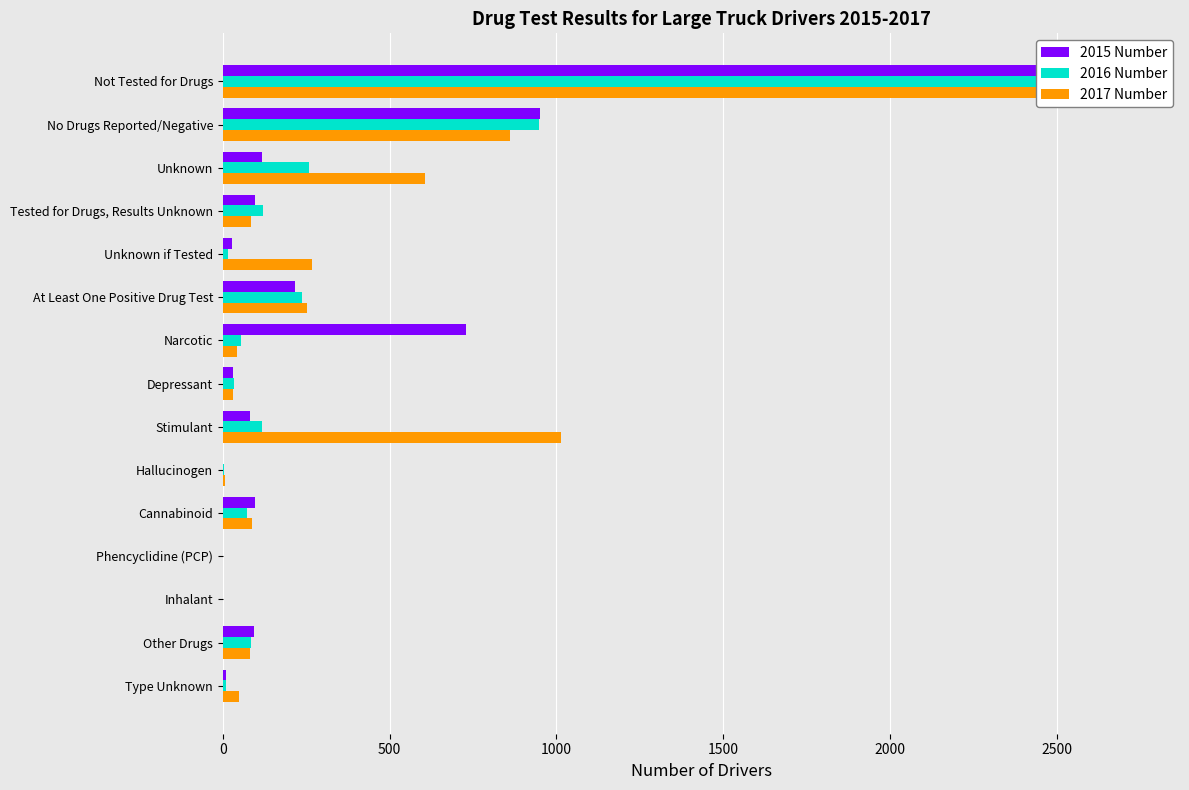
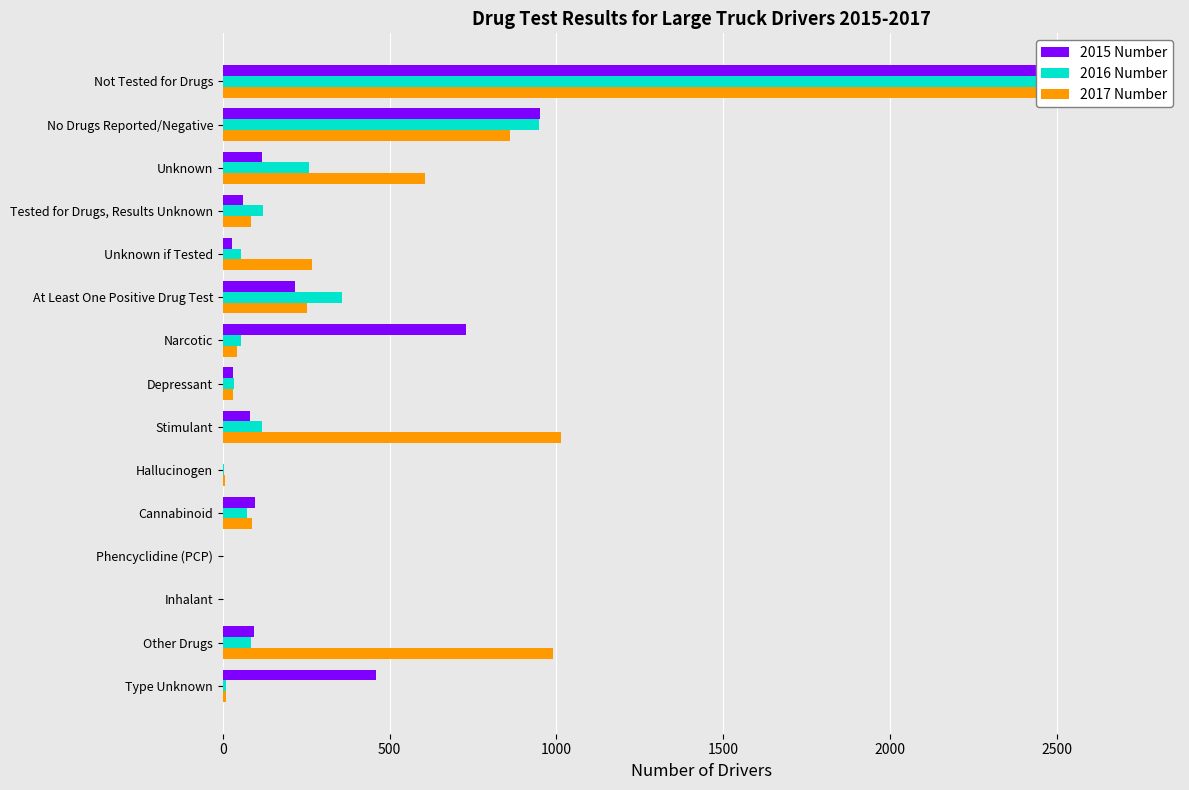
2015 Number, Tested for Drugs, Results Unknown: 100 -> 60
2016 Number, Unknown if Tested: 10 -> 60
2016 Number, At Least One Positive Drug Test: 240 -> 360
2017 Number, Other Drugs: 80 -> 990
2015 Number, Type Unknown: 10 -> 460
2017 Number, Type Unknown: 50 -> 10
